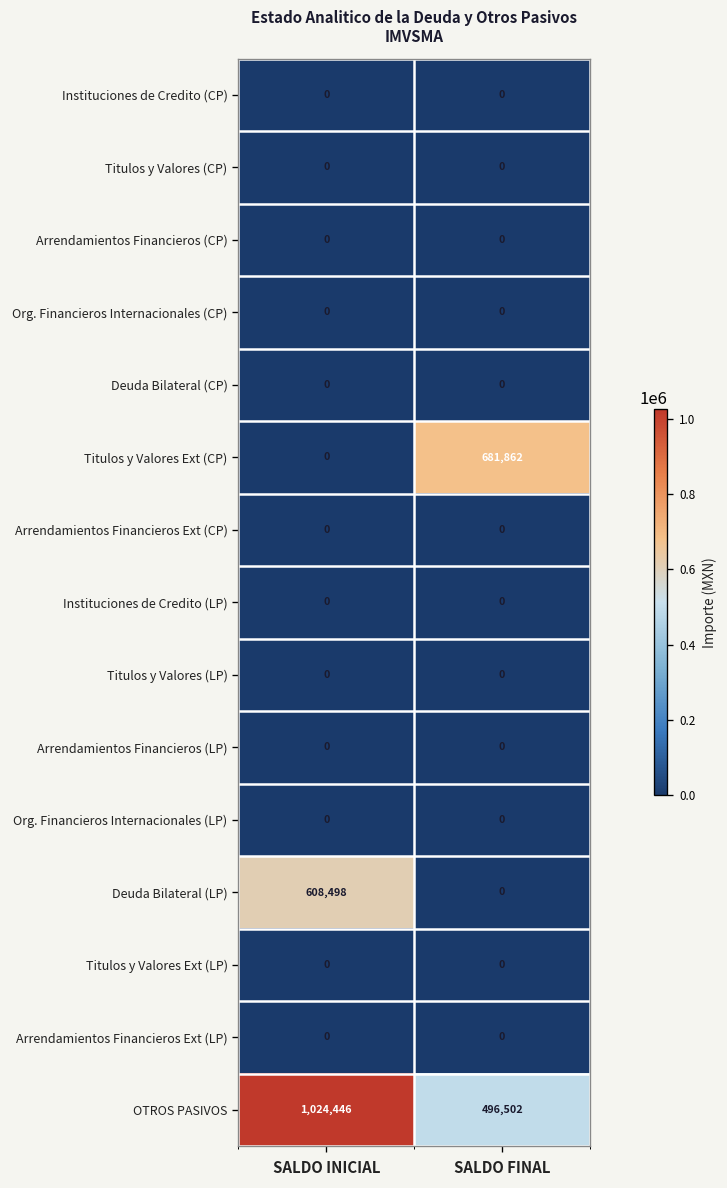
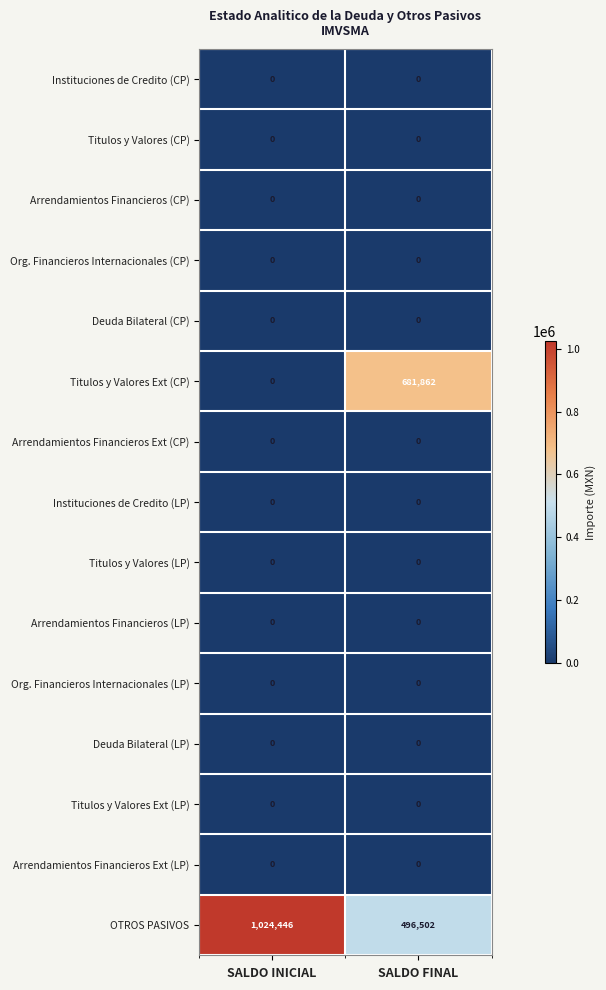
Deuda Bilateral (LP), SALDO INICIAL: 608,498 -> 0
